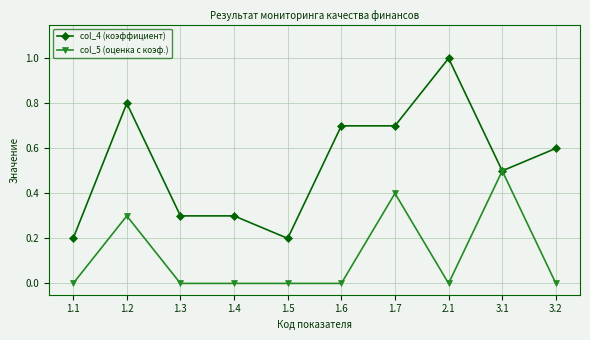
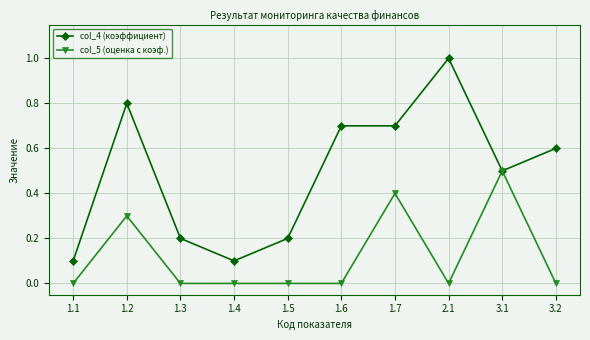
col_4 (коэффициент), 1.1: 0.2 -> 0.1
col_4 (коэффициент), 1.3: 0.3 -> 0.2
col_4 (коэффициент), 1.4: 0.3 -> 0.1
